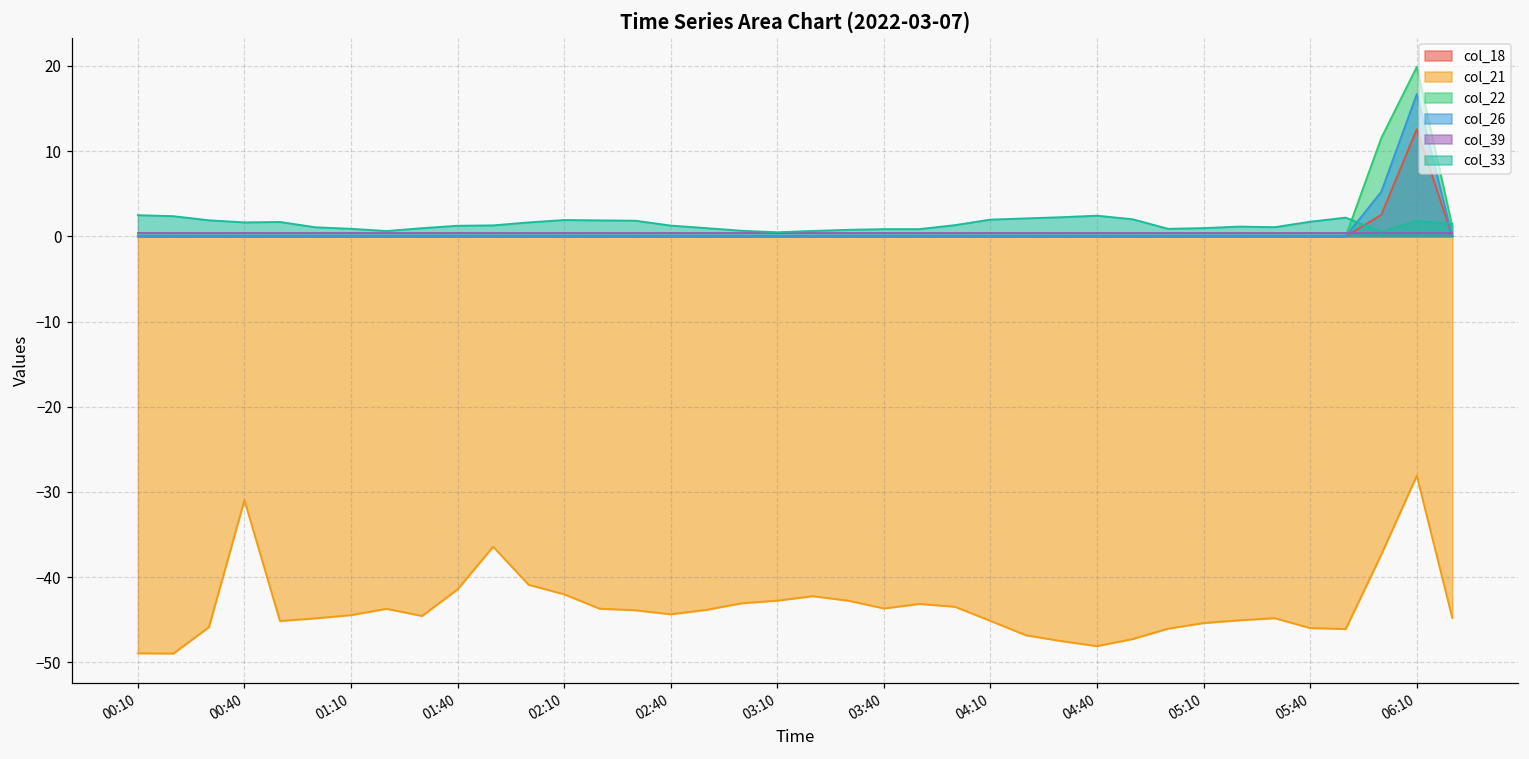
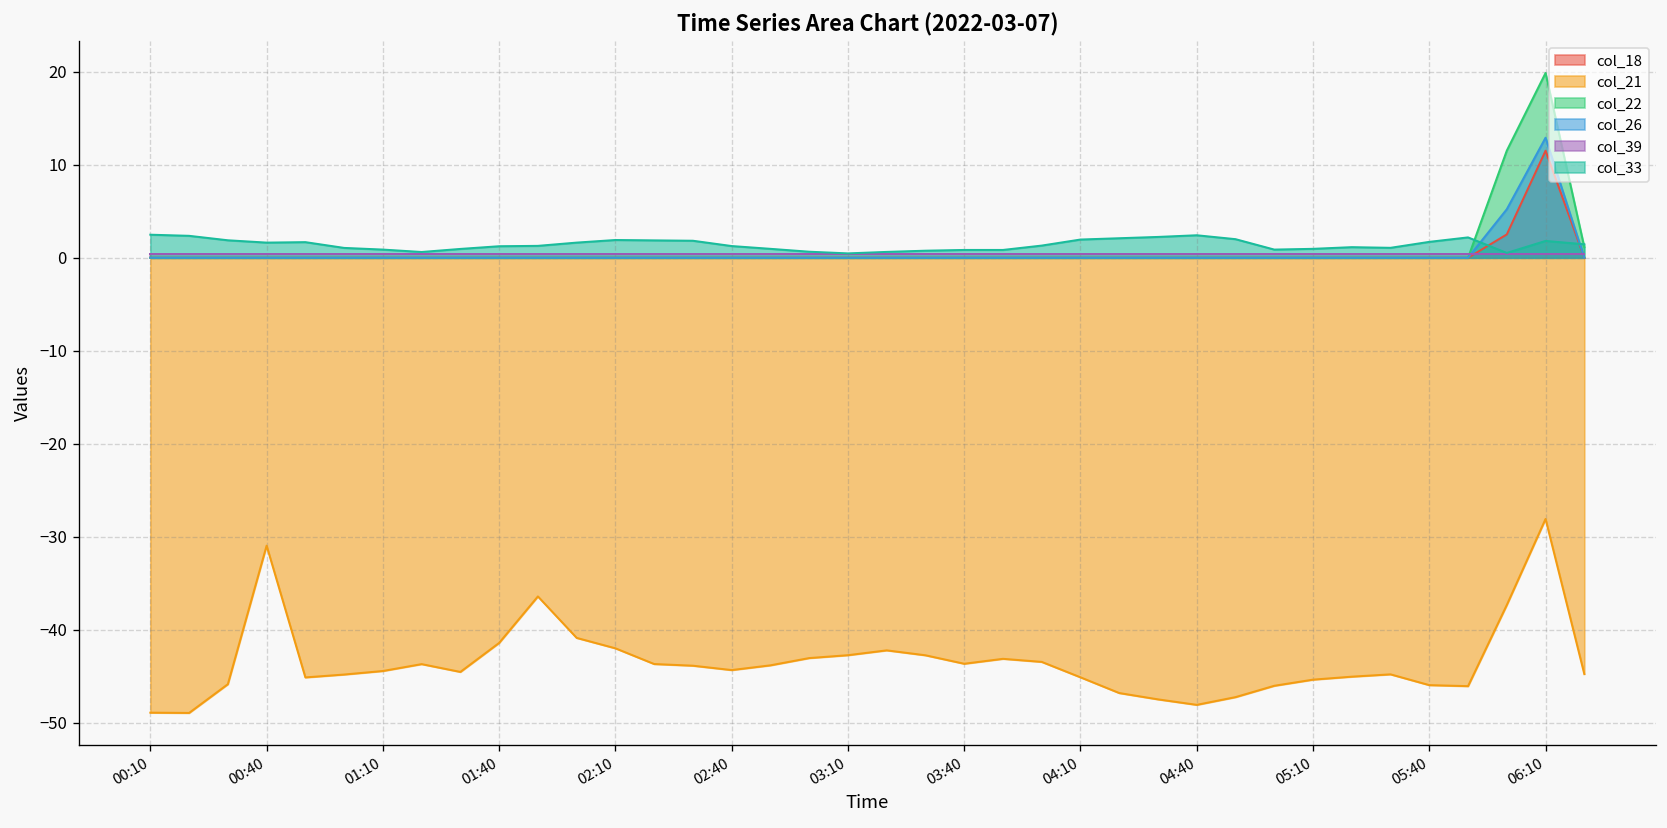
col_18, 06:10: 13 -> 12
col_26, 06:10: 17 -> 13
